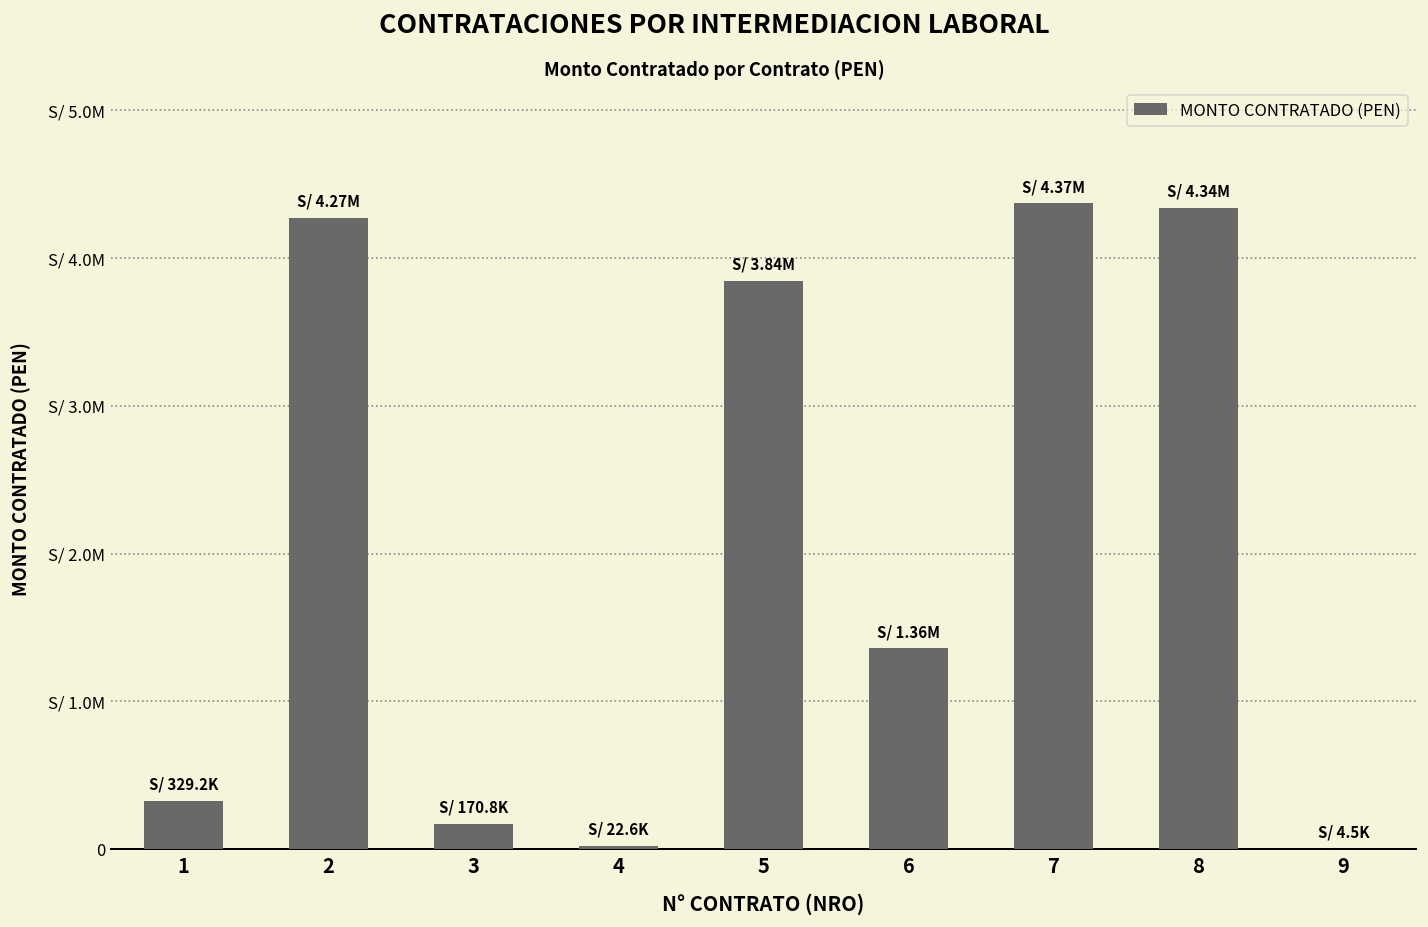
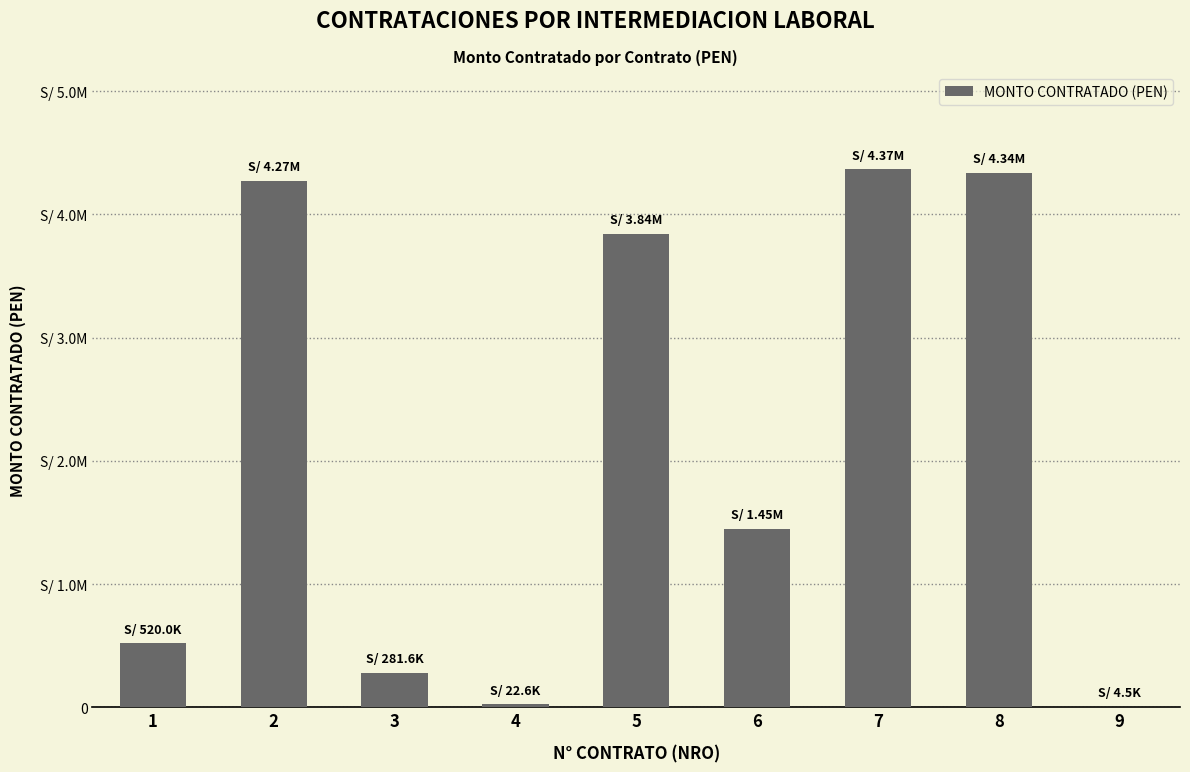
1: 329.2K -> 520.0K
3: 170.8K -> 281.6K
6: 1.36M -> 1.45M
